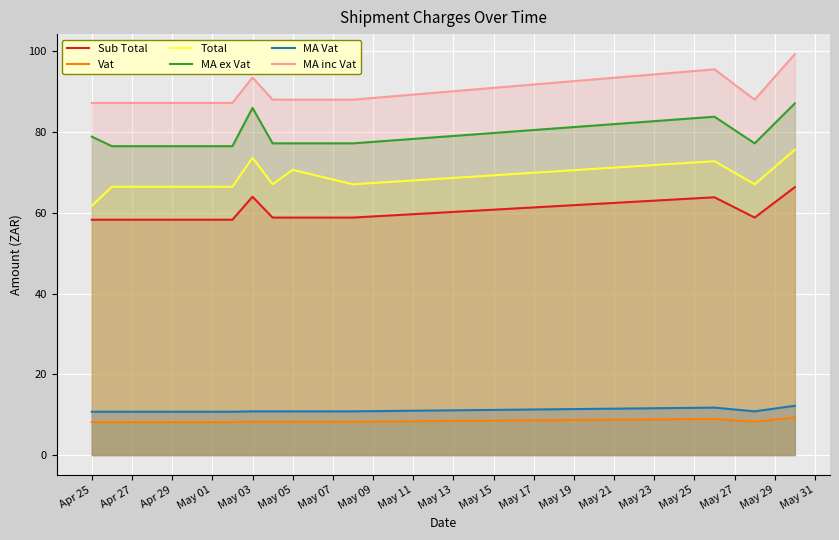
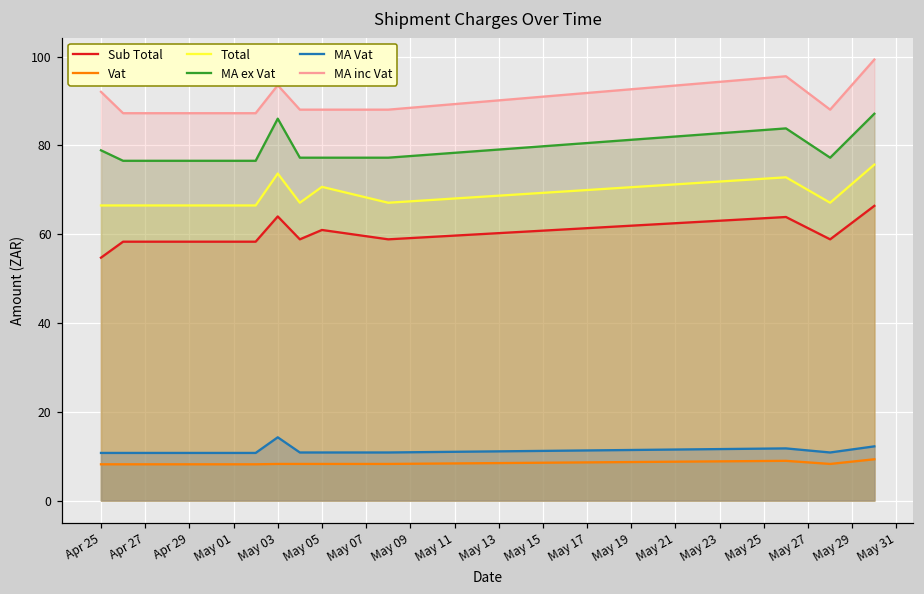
Sub Total, Apr 25: 58 -> 55
Total, Apr 25: 62 -> 66
MA inc Vat, Apr 25: 87 -> 92
MA Vat, May 03: 11 -> 14
Sub Total, May 05: 59 -> 61
